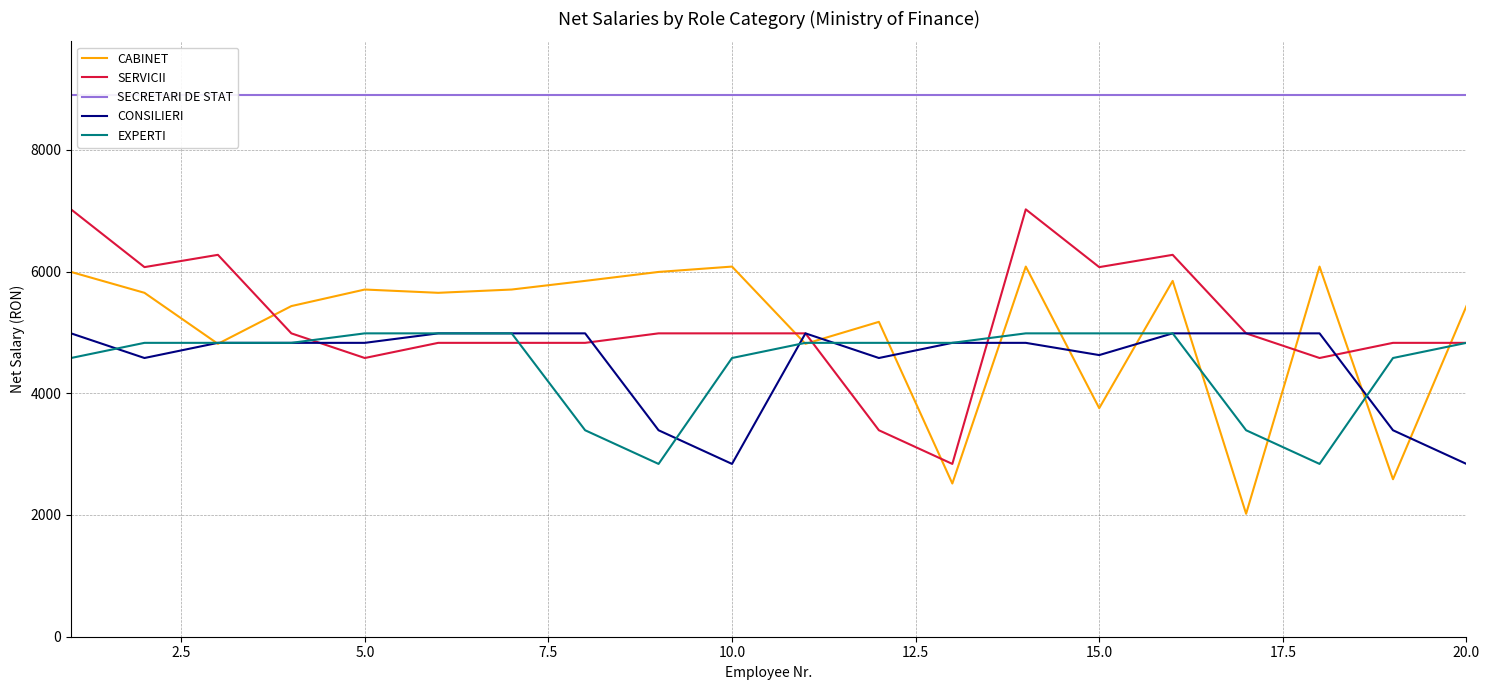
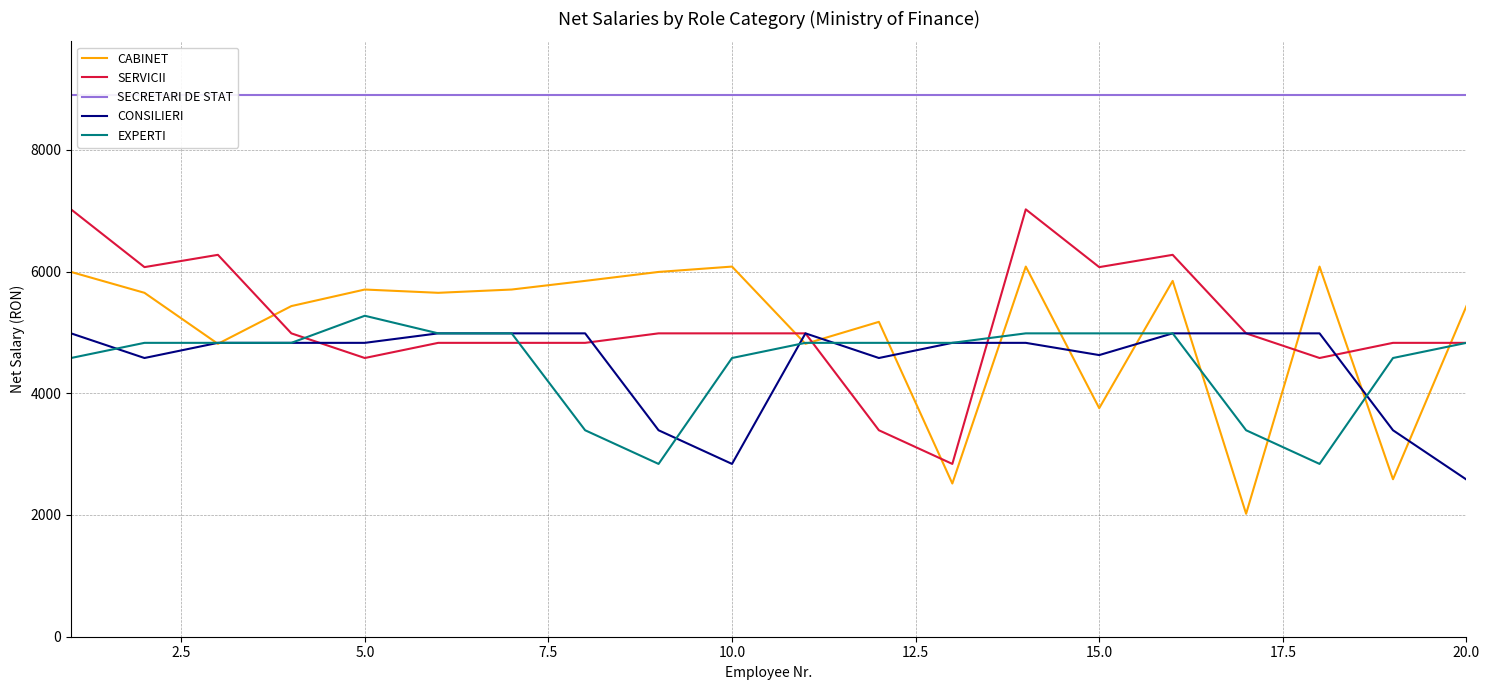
EXPERTI, 5.0: 5000 -> 5300
CONSILIERI, 20.0: 2800 -> 2600
